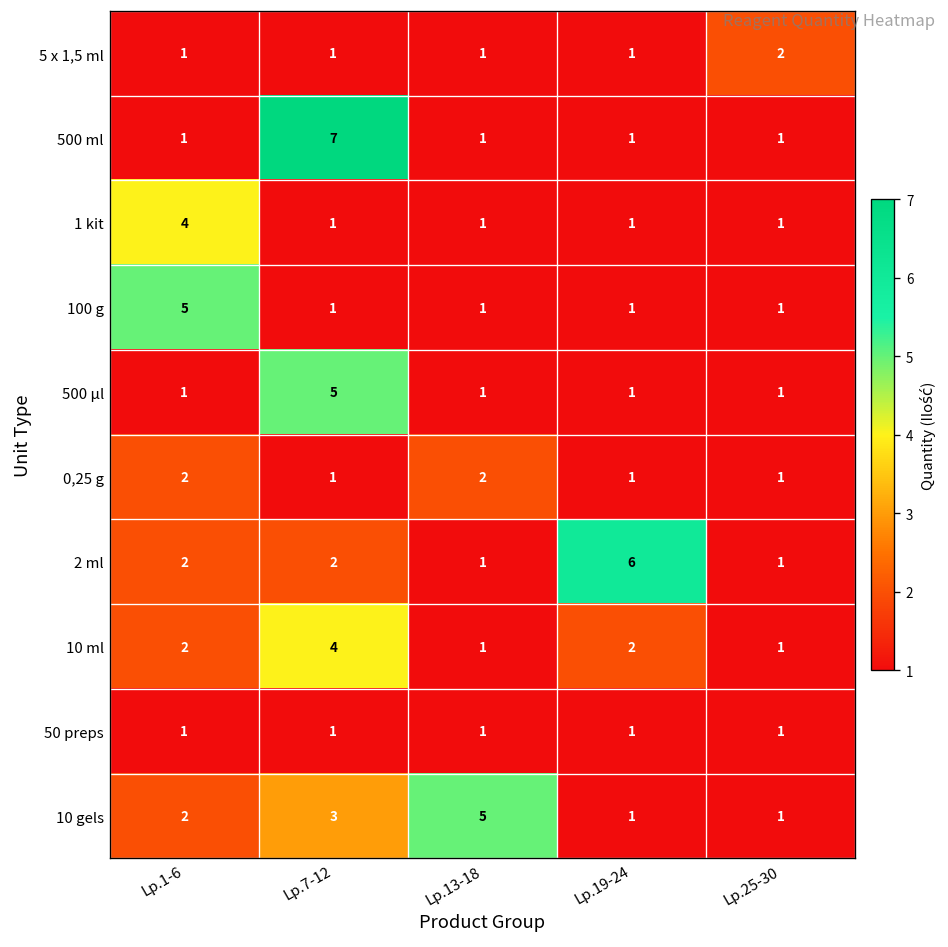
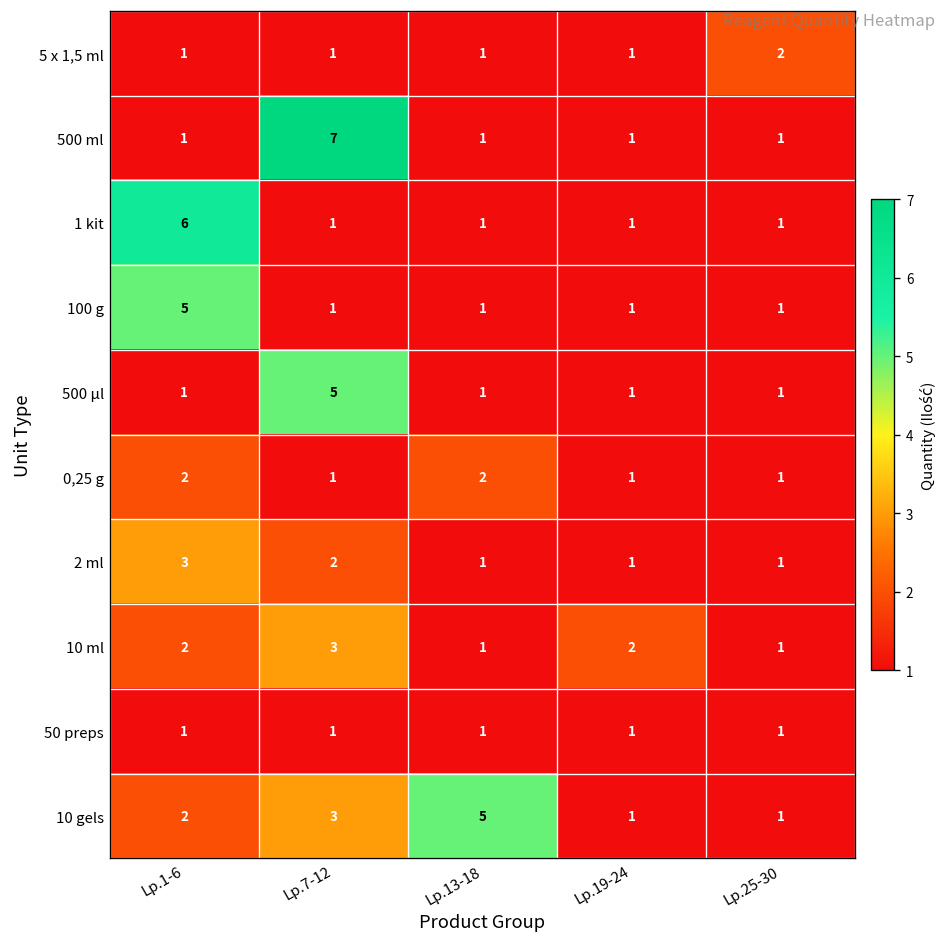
1 kit, Lp.1-6: 4 -> 6
2 ml, Lp.1-6: 2 -> 3
2 ml, Lp.19-24: 6 -> 1
10 ml, Lp.7-12: 4 -> 3
